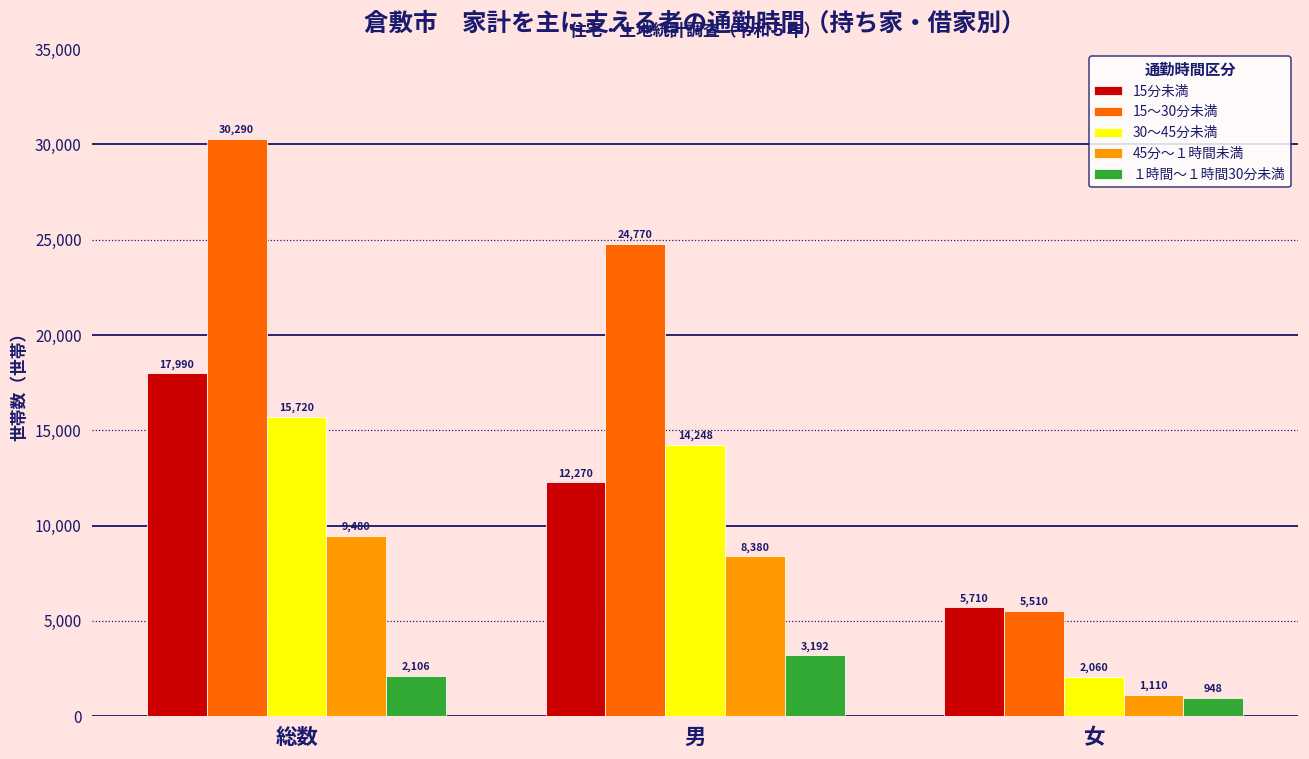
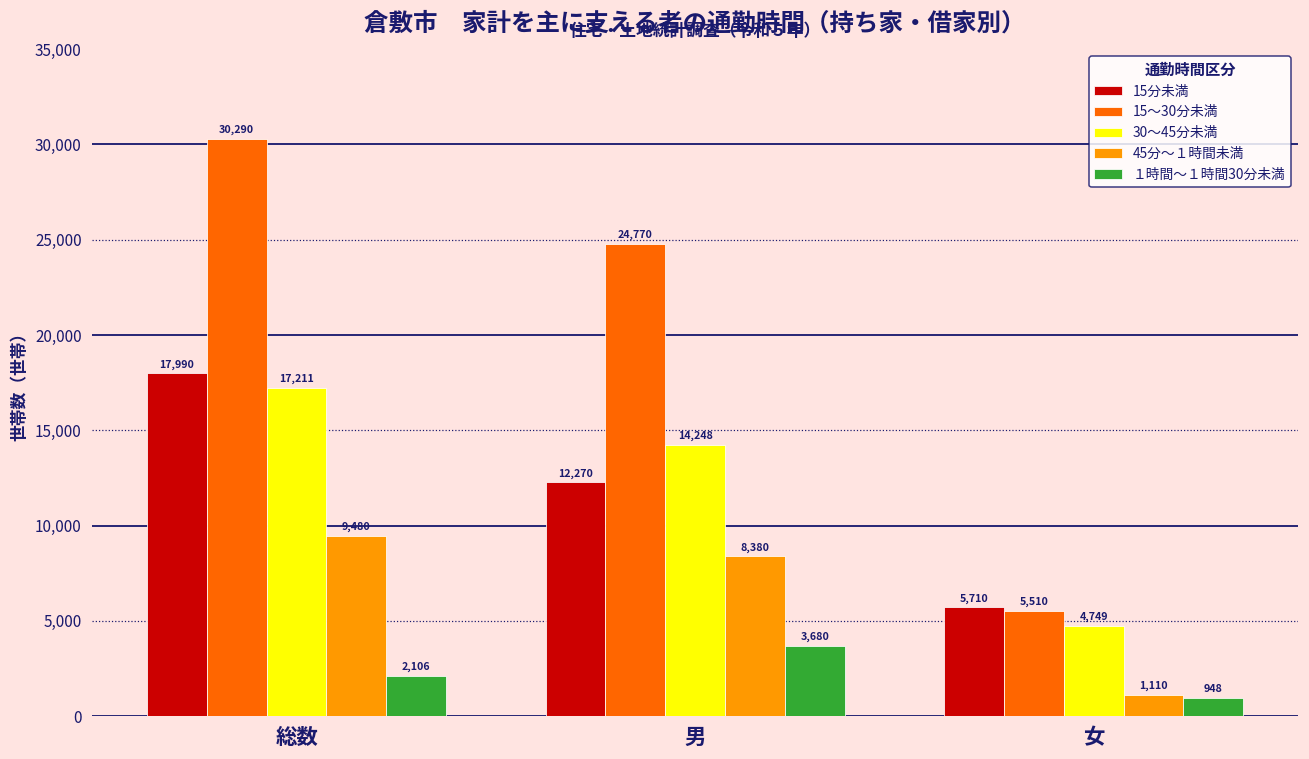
30～45分未満, 総数: 15,720 -> 17,211
１時間～１時間30分未満, 男: 3,192 -> 3,680
30～45分未満, 女: 2,060 -> 4,749
